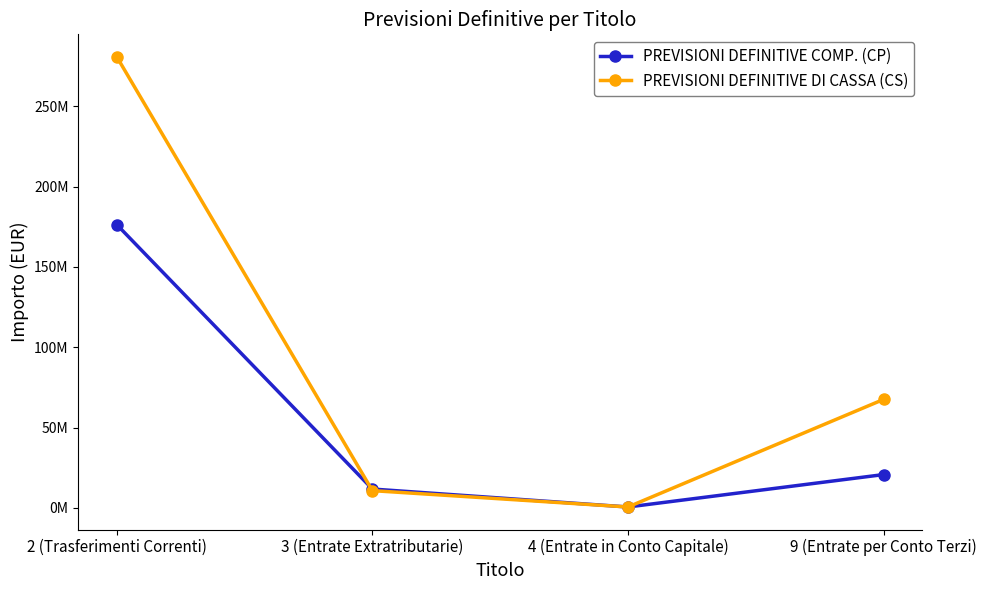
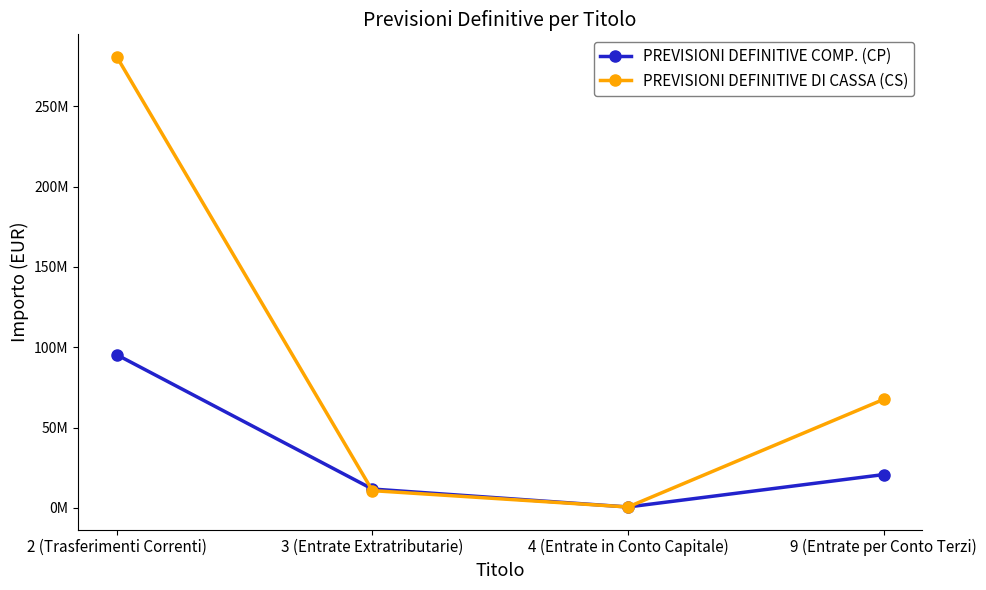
PREVISIONI DEFINITIVE COMP. (CP), 2 (Trasferimenti Correnti): 176000000 -> 95000000
